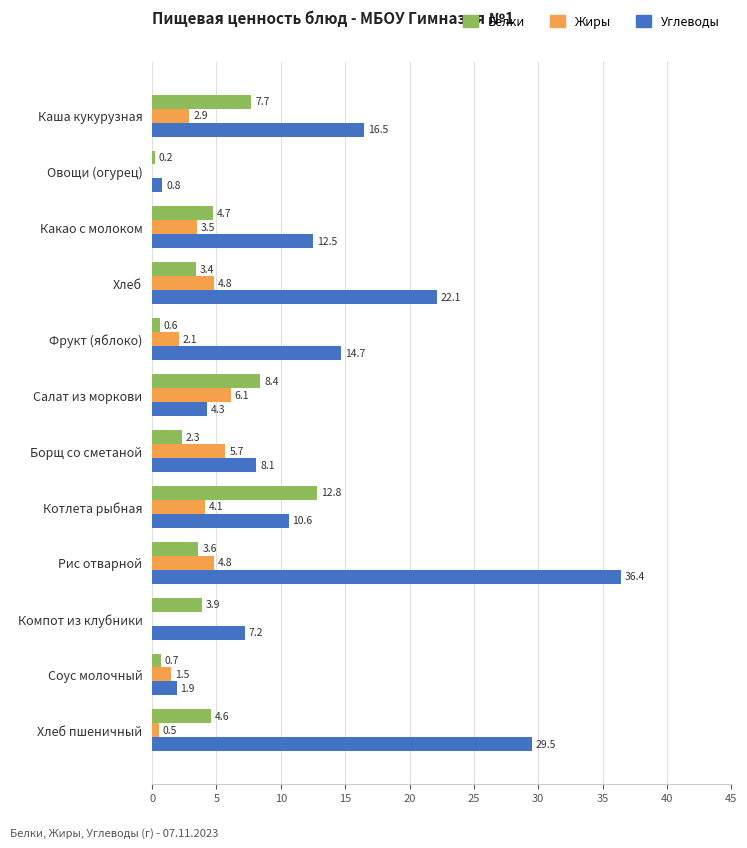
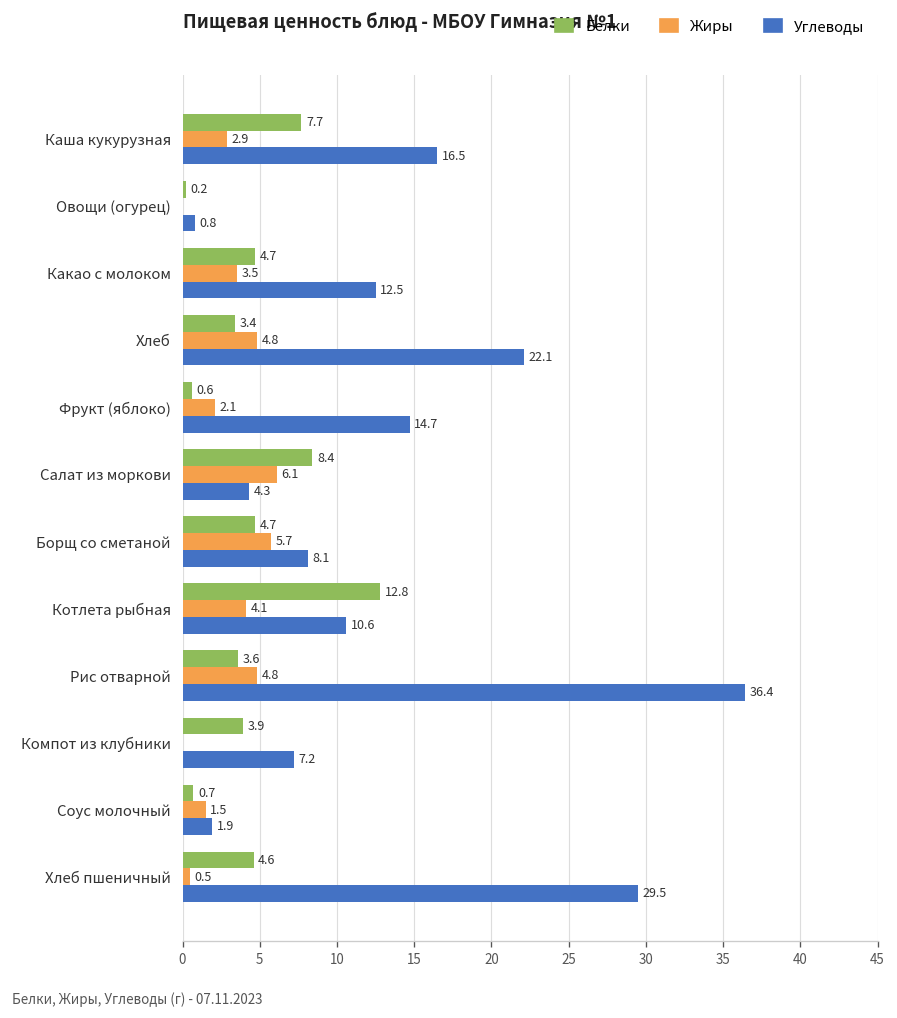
Белки, Борщ со сметаной: 2.3 -> 4.7
